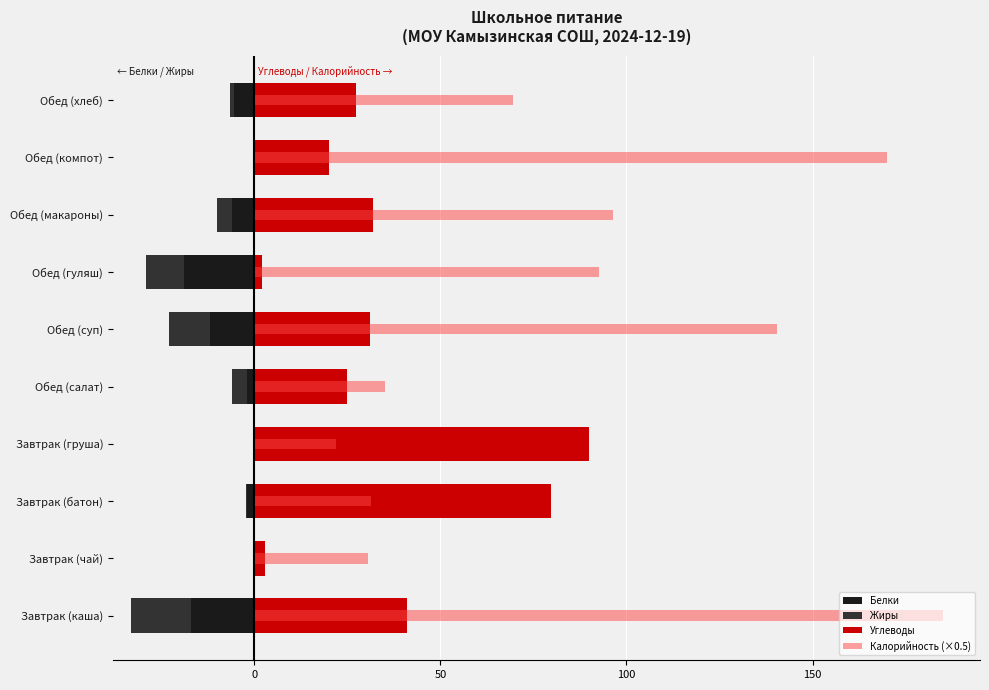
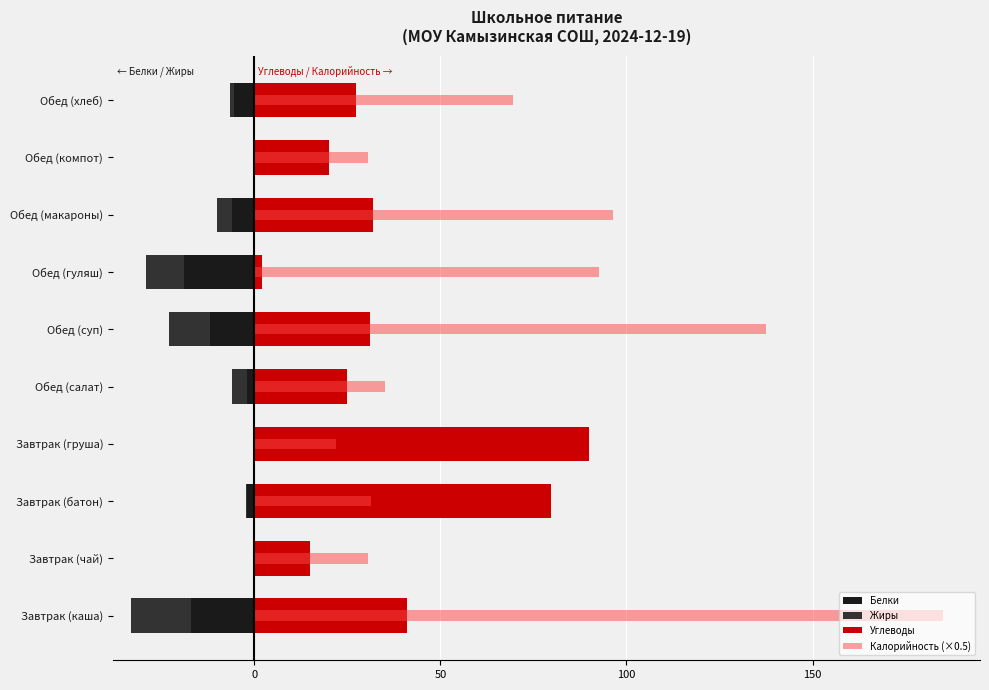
Калорийность (×0.5), Обед (компот): 170 -> 31
Калорийность (×0.5), Обед (суп): 141 -> 138
Углеводы, Завтрак (чай): 3 -> 15
